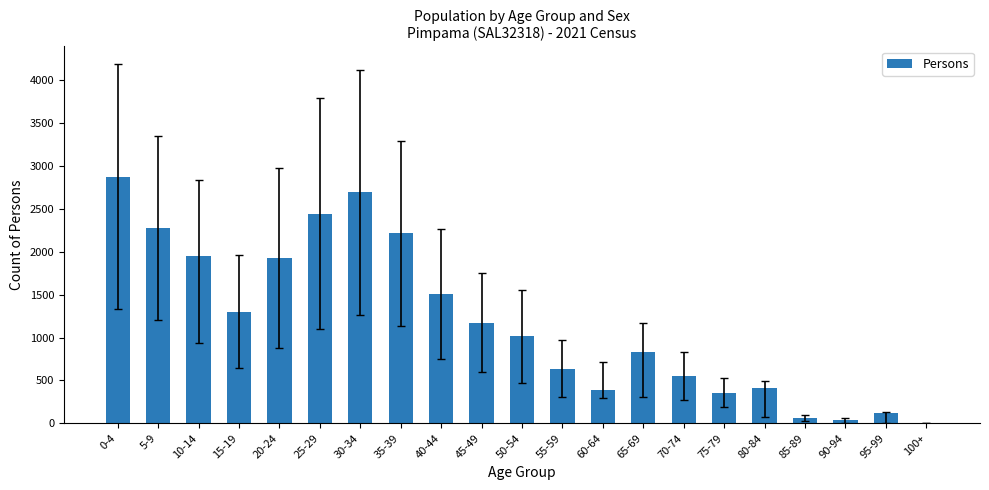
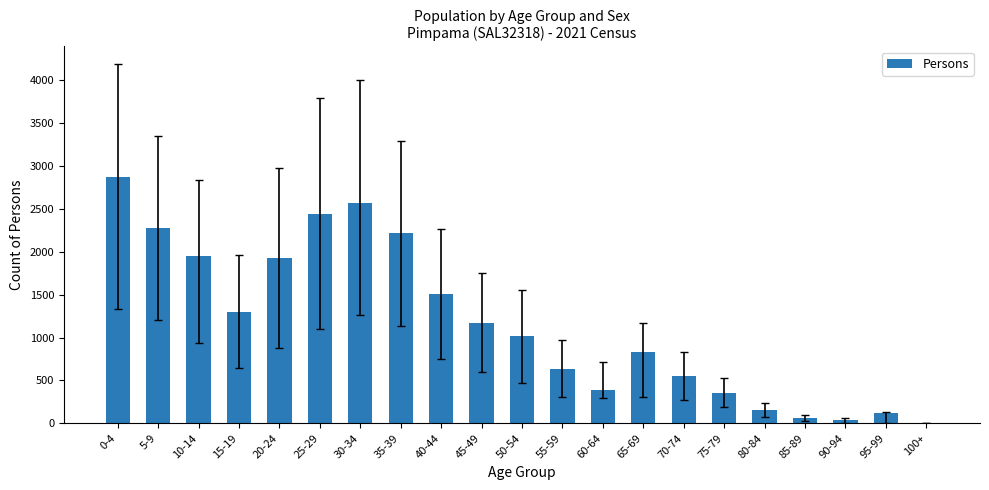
Persons, 30-34: 2700 -> 2600
Persons, 80-84: 400 -> 200
